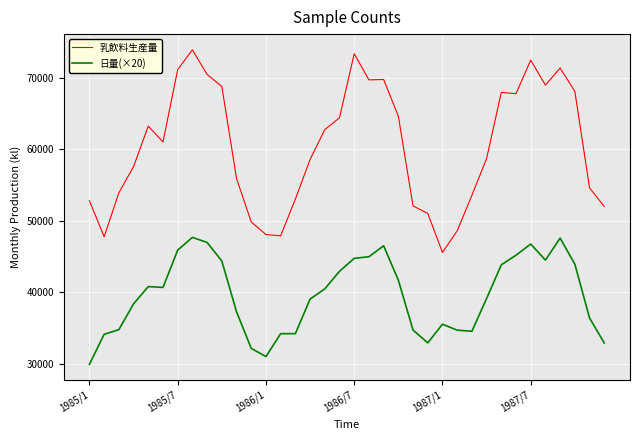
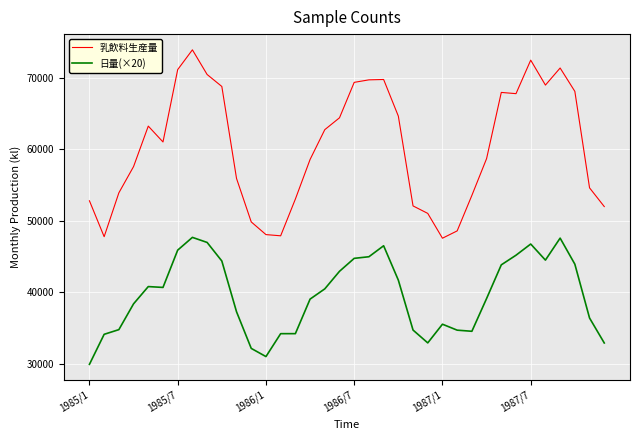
乳飲料生産量, 1986/7: 73000 -> 69000
乳飲料生産量, 1987/1: 46000 -> 48000
